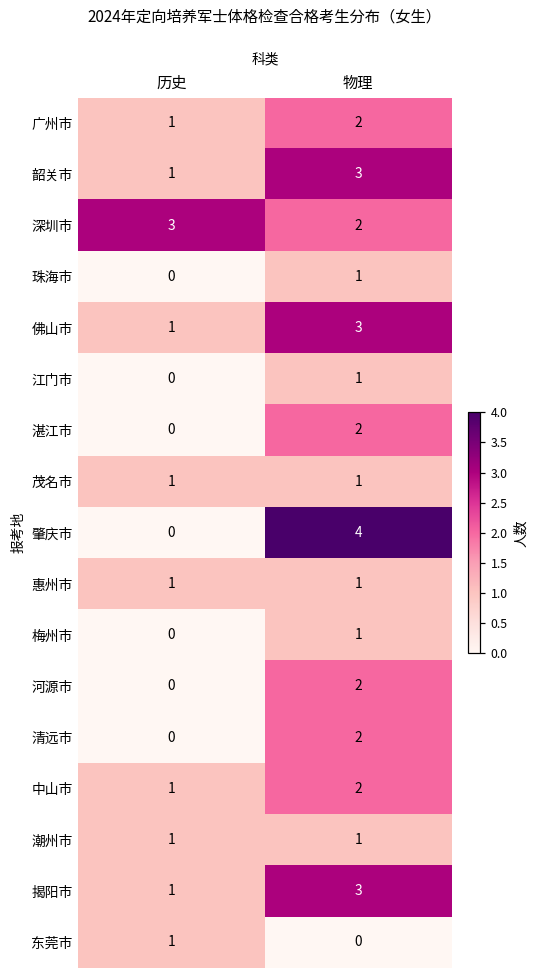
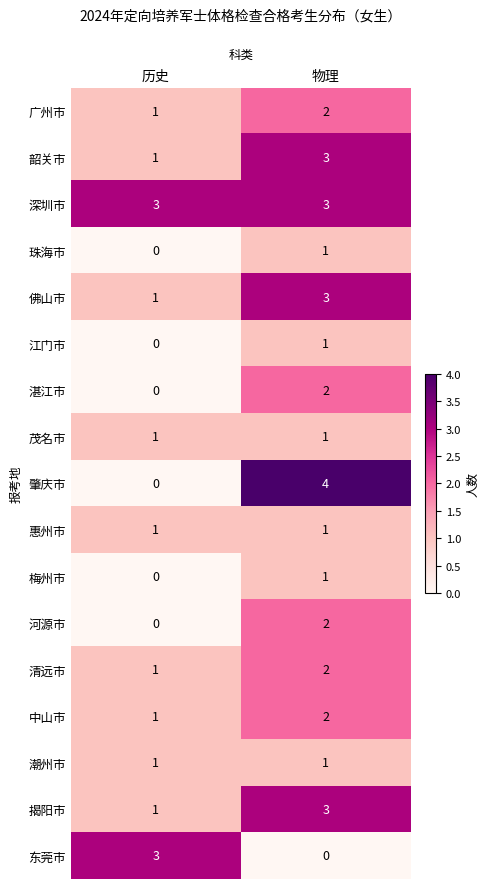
深圳市, 物理: 2 -> 3
清远市, 历史: 0 -> 1
东莞市, 历史: 1 -> 3
